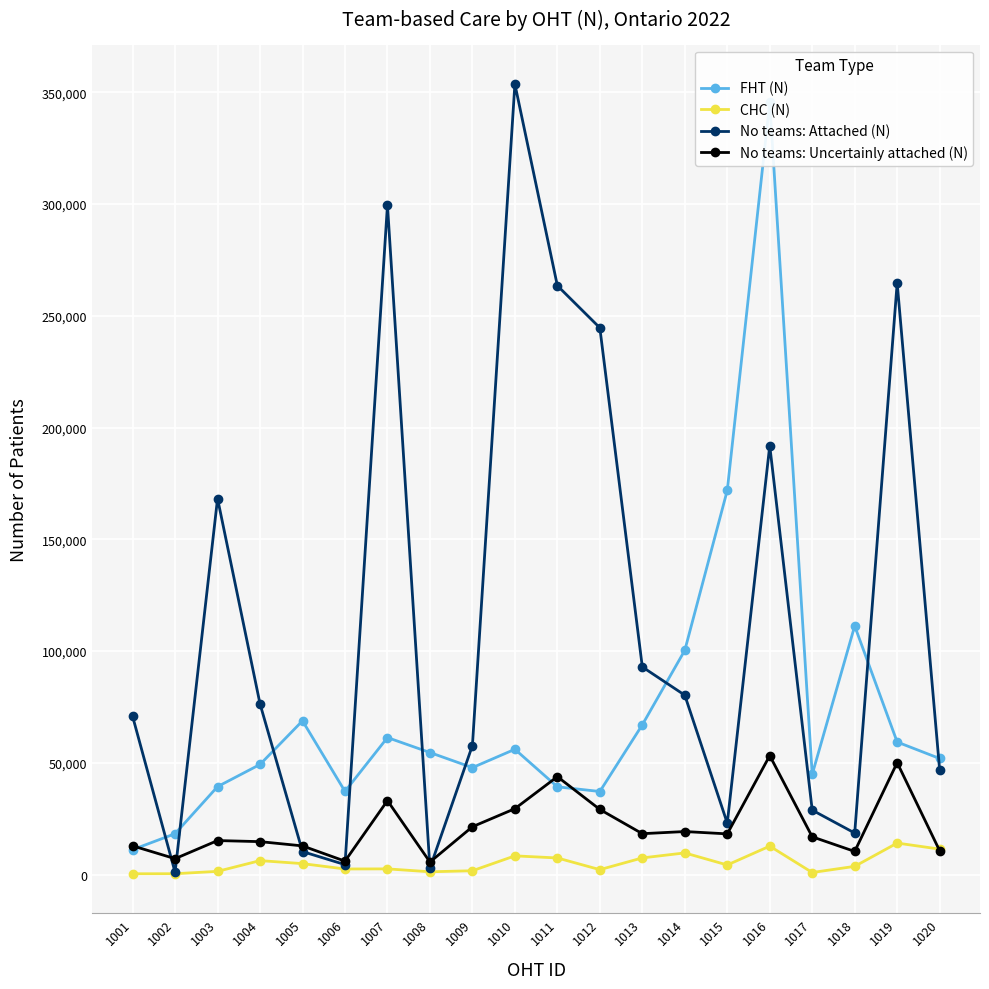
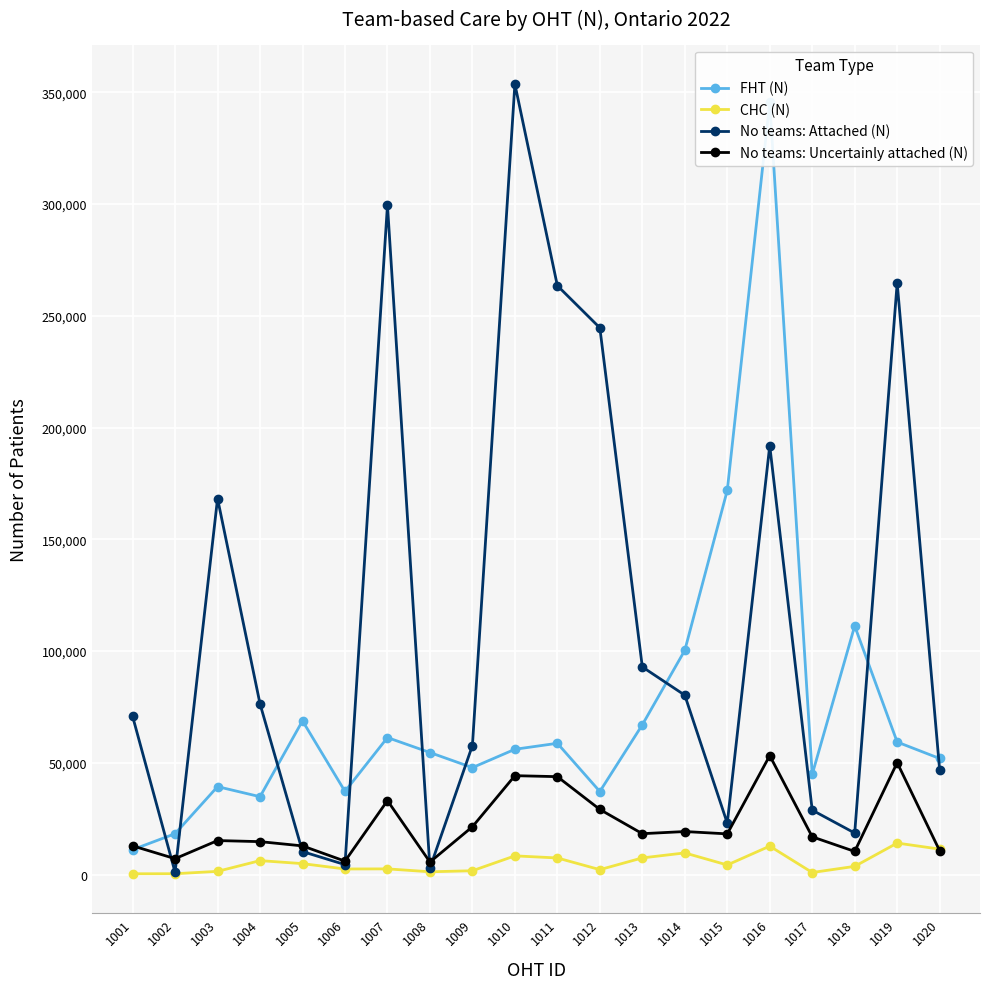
FHT (N), 1004: 49,000 -> 35,000
No teams: Uncertainly attached (N), 1010: 30,000 -> 44,000
FHT (N), 1011: 39,000 -> 59,000
